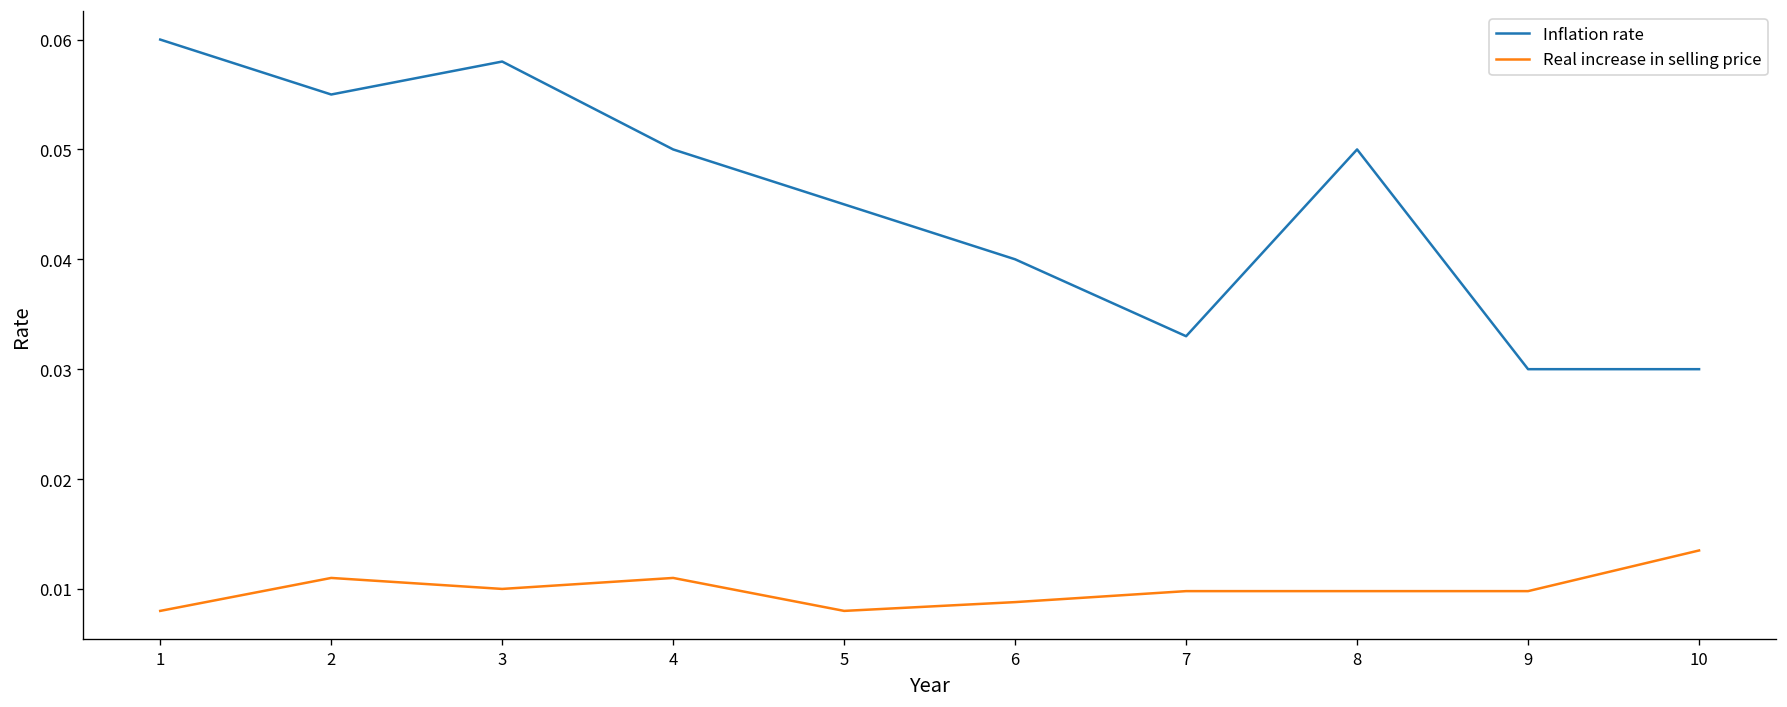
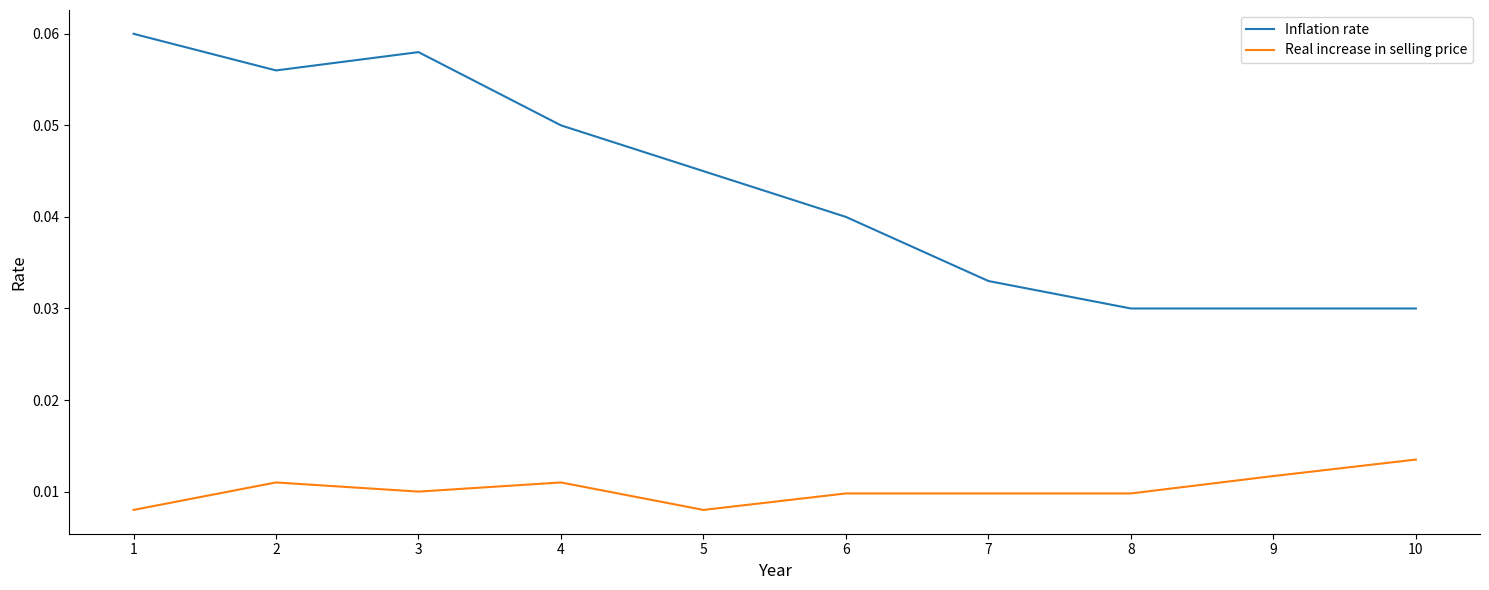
Inflation rate, 2: 0.055 -> 0.056
Real increase in selling price, 6: 0.009 -> 0.010
Inflation rate, 8: 0.05 -> 0.03
Real increase in selling price, 9: 0.010 -> 0.012
